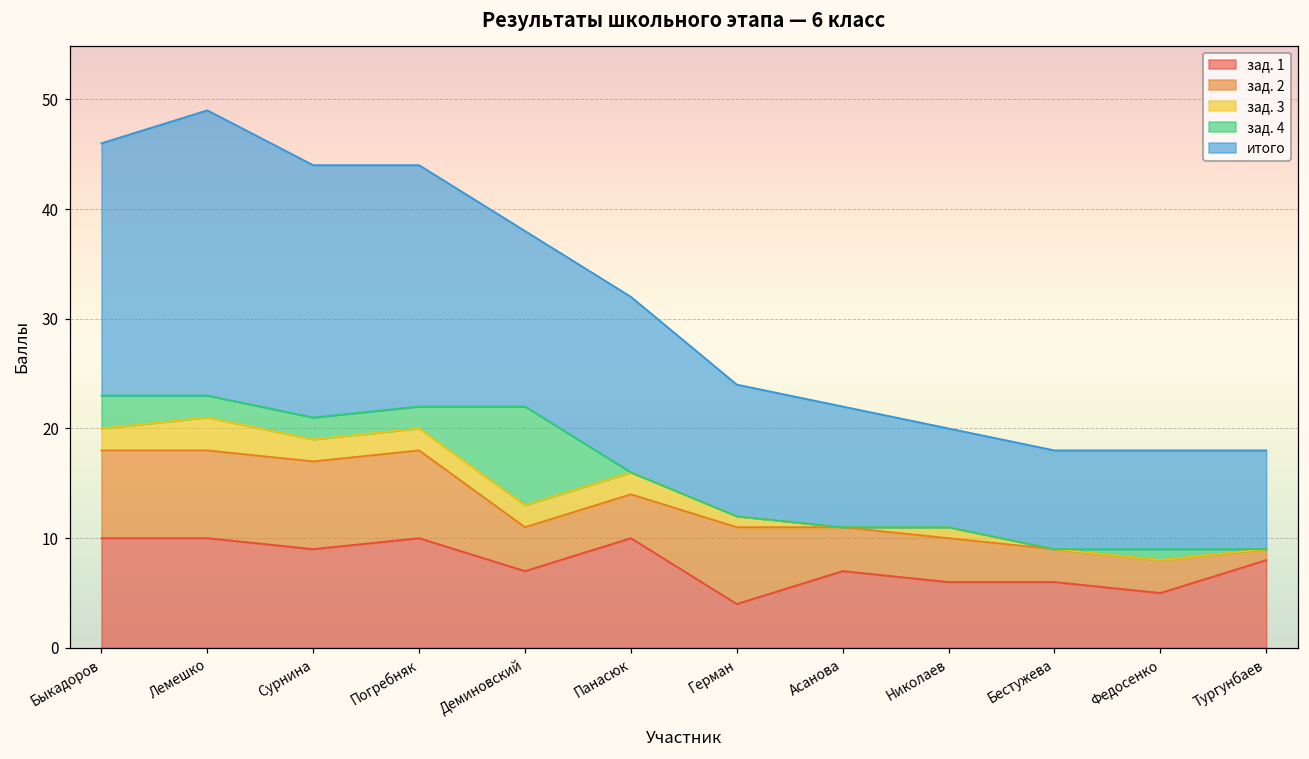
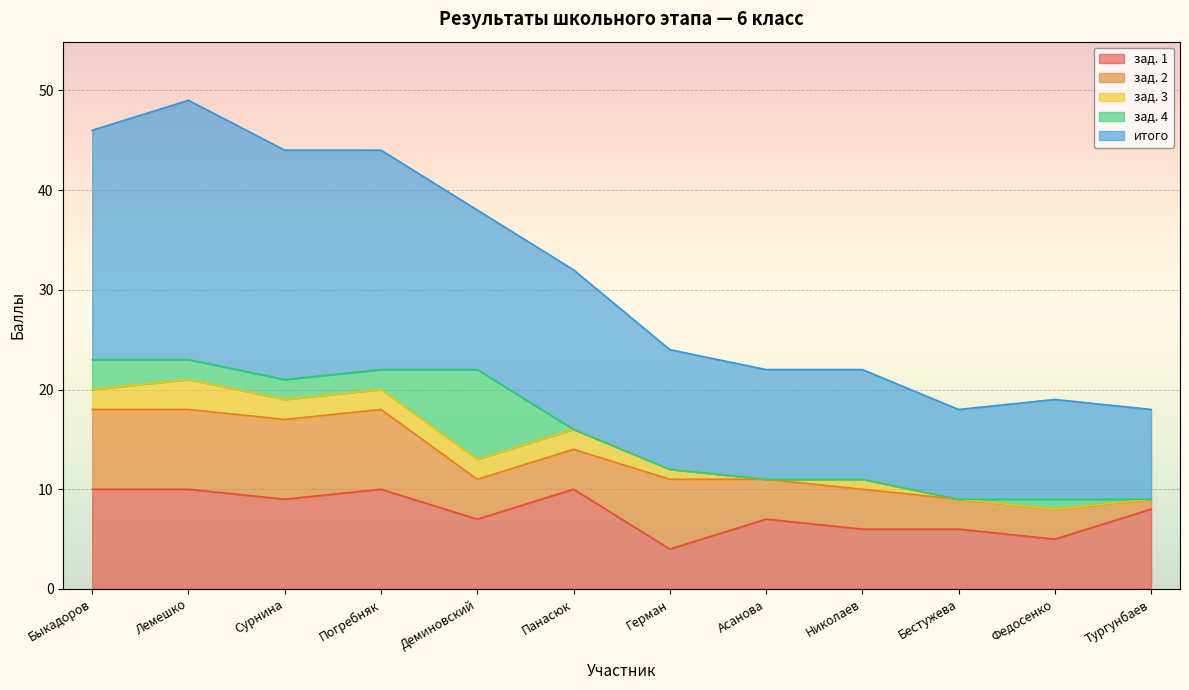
итого, Николаев: 9 -> 11
итого, Федосенко: 9 -> 10
